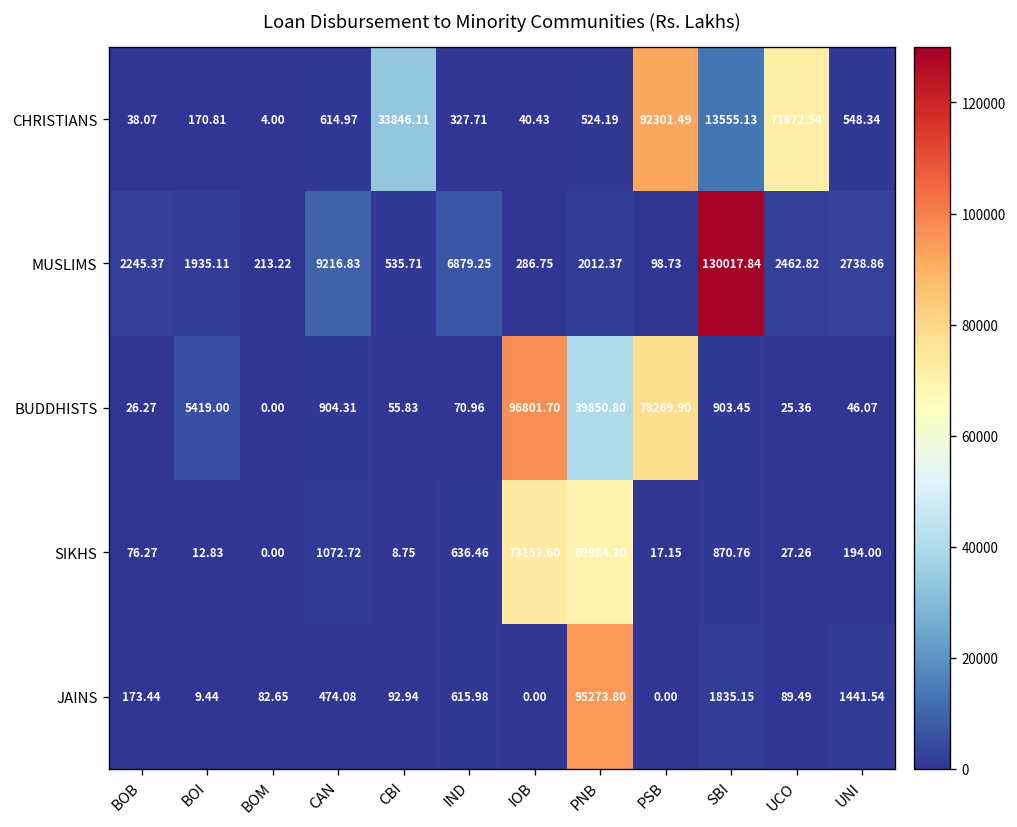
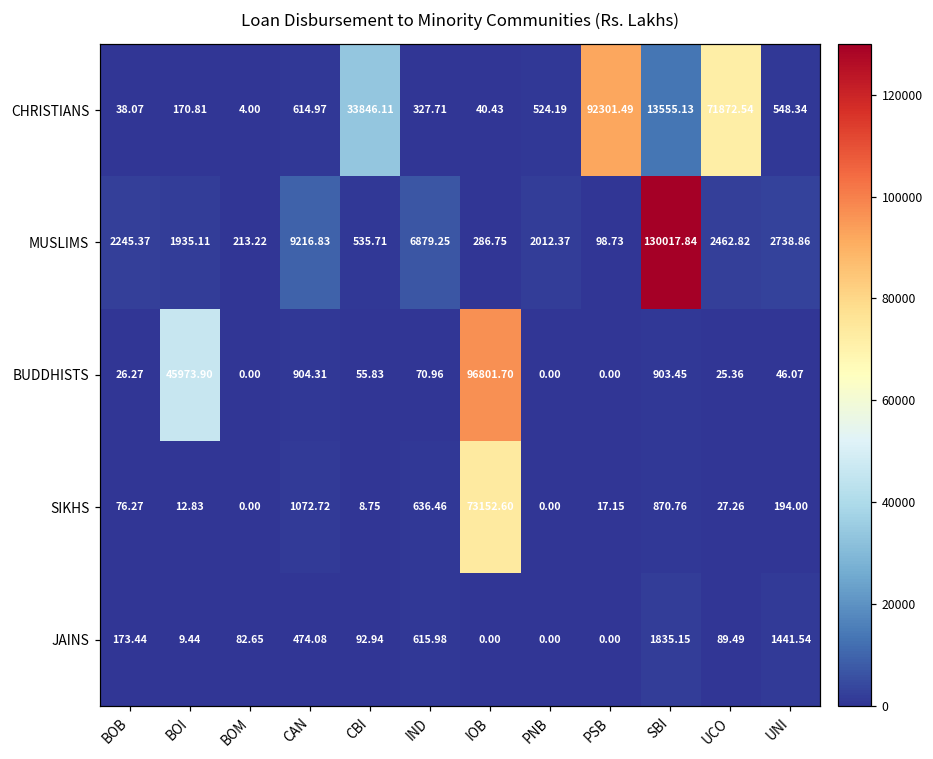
BUDDHISTS, BOI: 5419.00 -> 45973.90
BUDDHISTS, PNB: 39850.80 -> 0.00
BUDDHISTS, PSB: 78269.90 -> 0.00
SIKHS, PNB: 69984.30 -> 0.00
JAINS, PNB: 95273.80 -> 0.00
